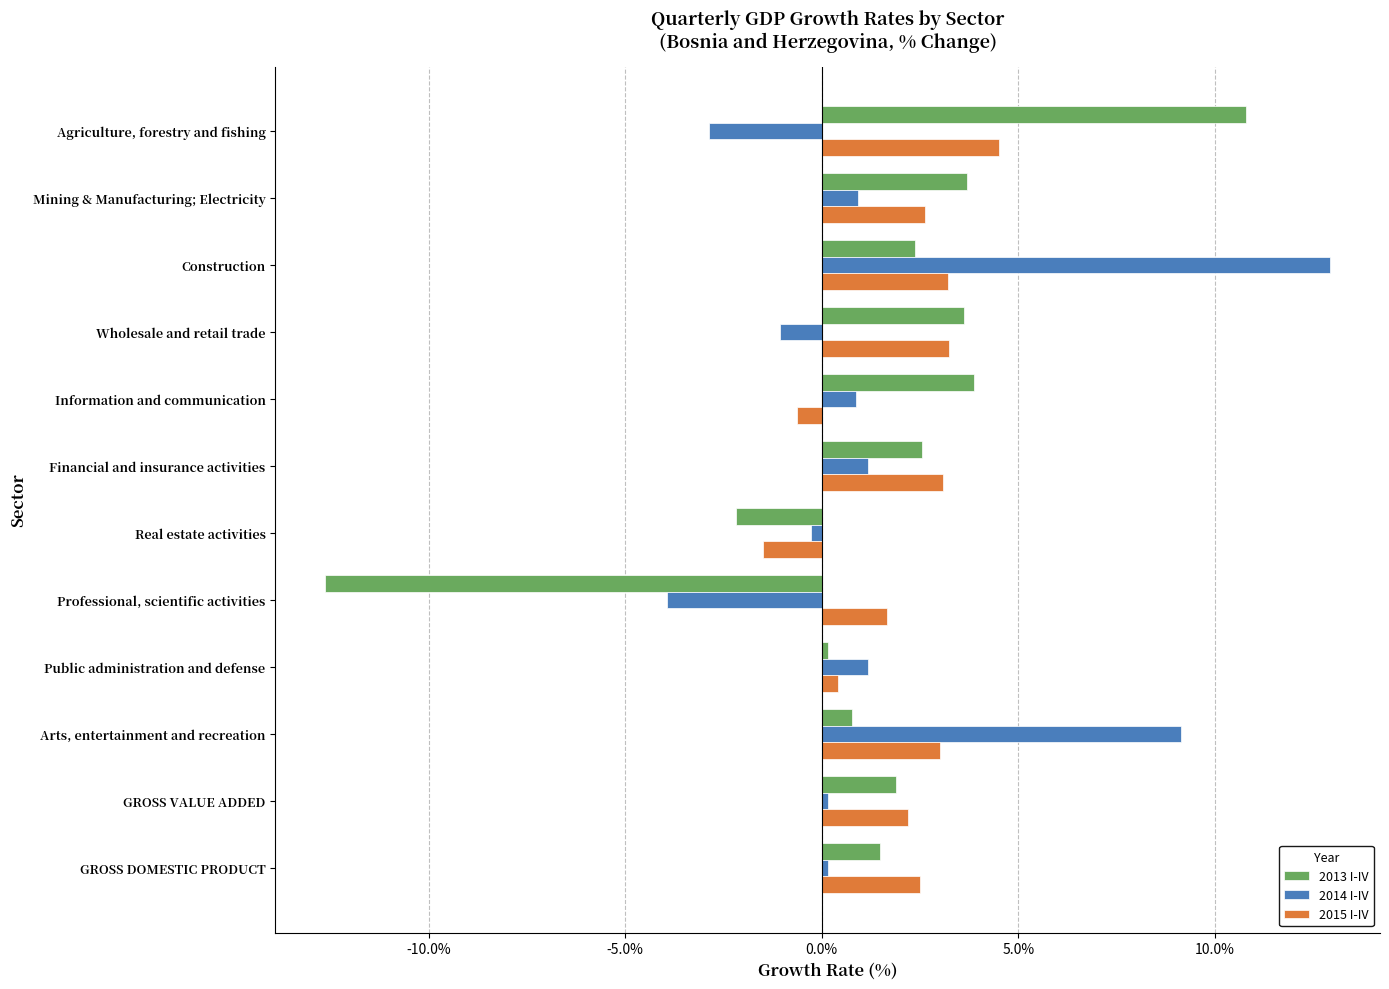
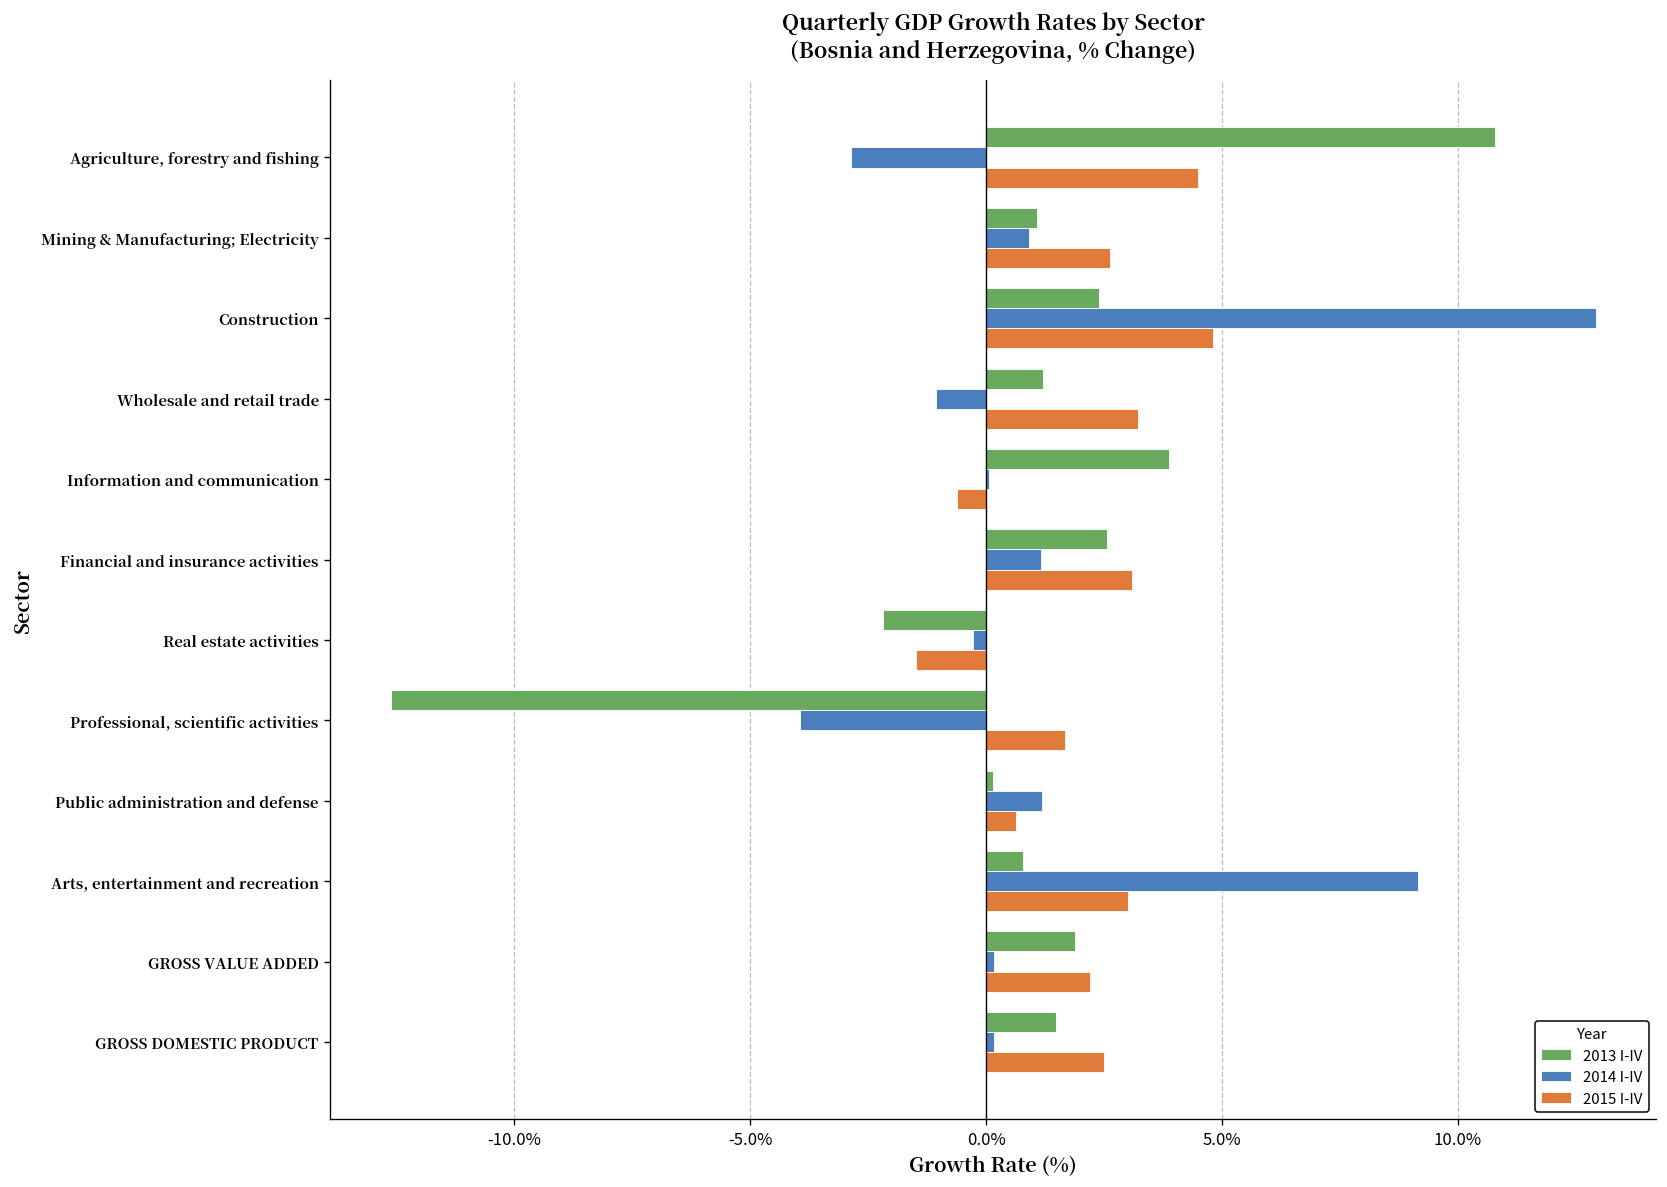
2013 I-IV, Mining & Manufacturing; Electricity: 3.7% -> 1.1%
2015 I-IV, Construction: 3.2% -> 4.8%
2013 I-IV, Wholesale and retail trade: 3.6% -> 1.2%
2014 I-IV, Information and communication: 0.9% -> 0.1%
2015 I-IV, Public administration and defense: 0.4% -> 0.6%
